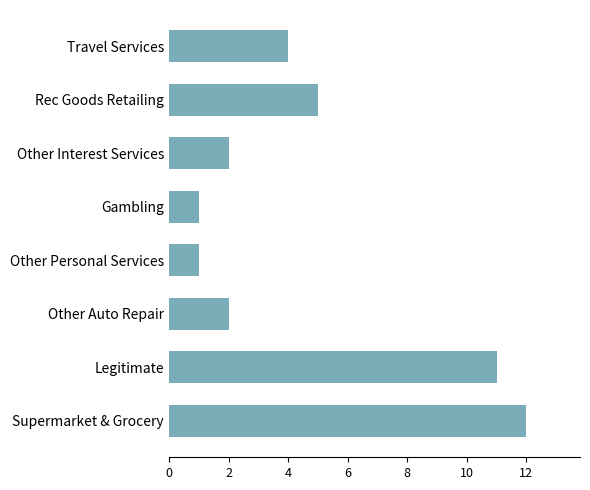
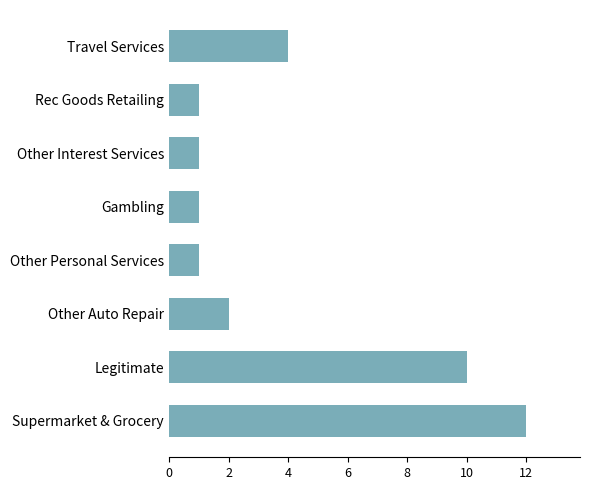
Rec Goods Retailing: 5 -> 1
Other Interest Services: 2 -> 1
Legitimate: 11 -> 10
